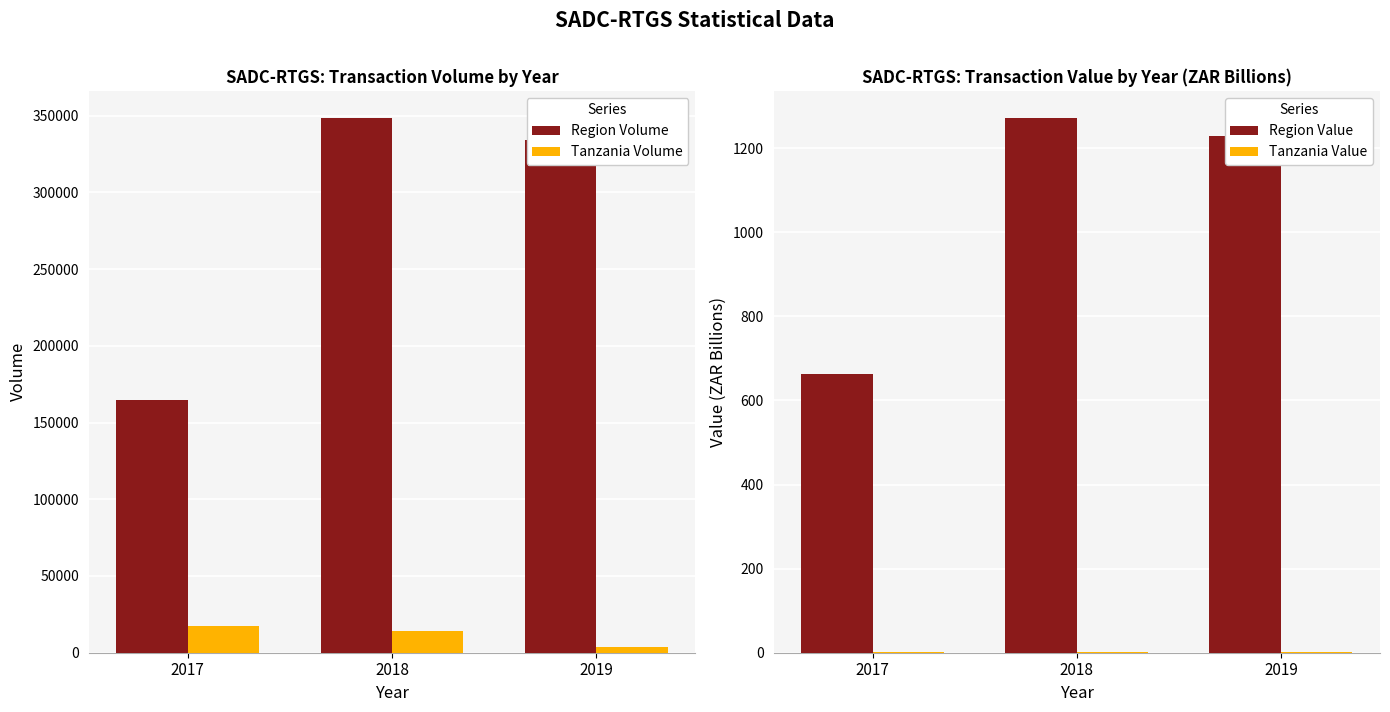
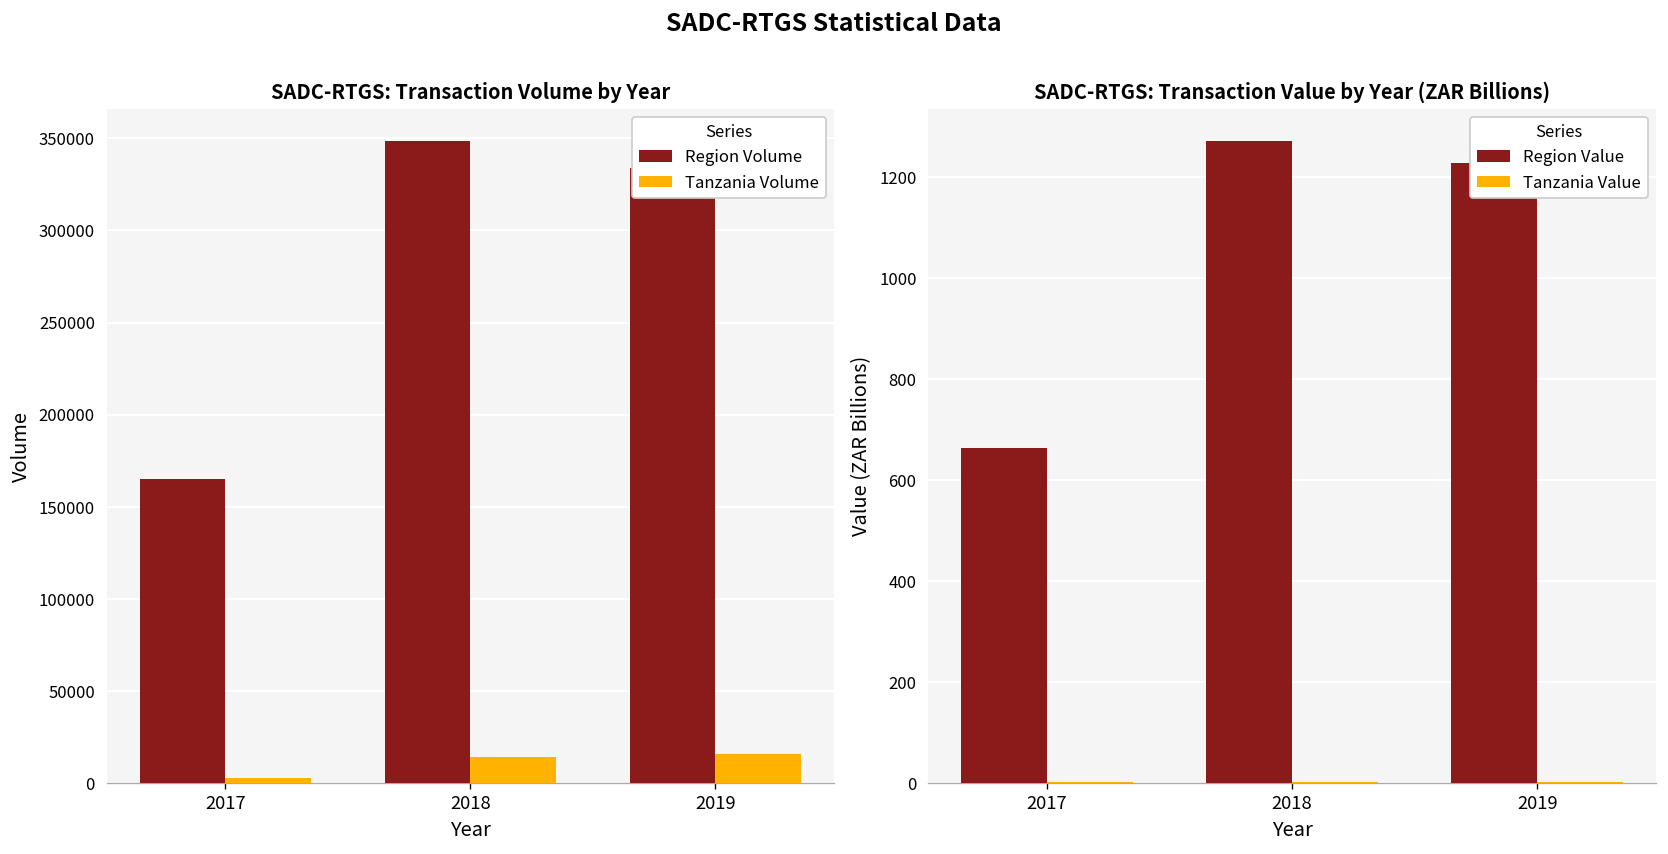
SADC-RTGS: Transaction Volume by Year, Tanzania Volume, 2017: 18000 -> 2000
SADC-RTGS: Transaction Volume by Year, Tanzania Volume, 2019: 4000 -> 16000
